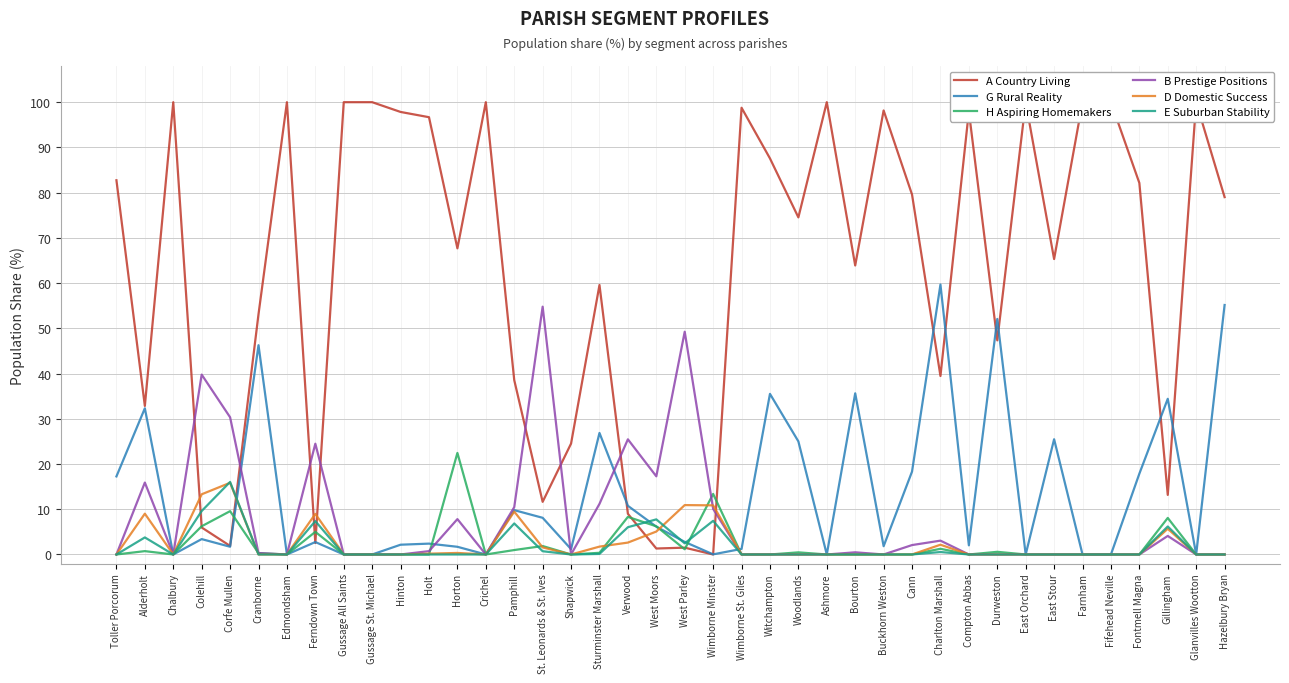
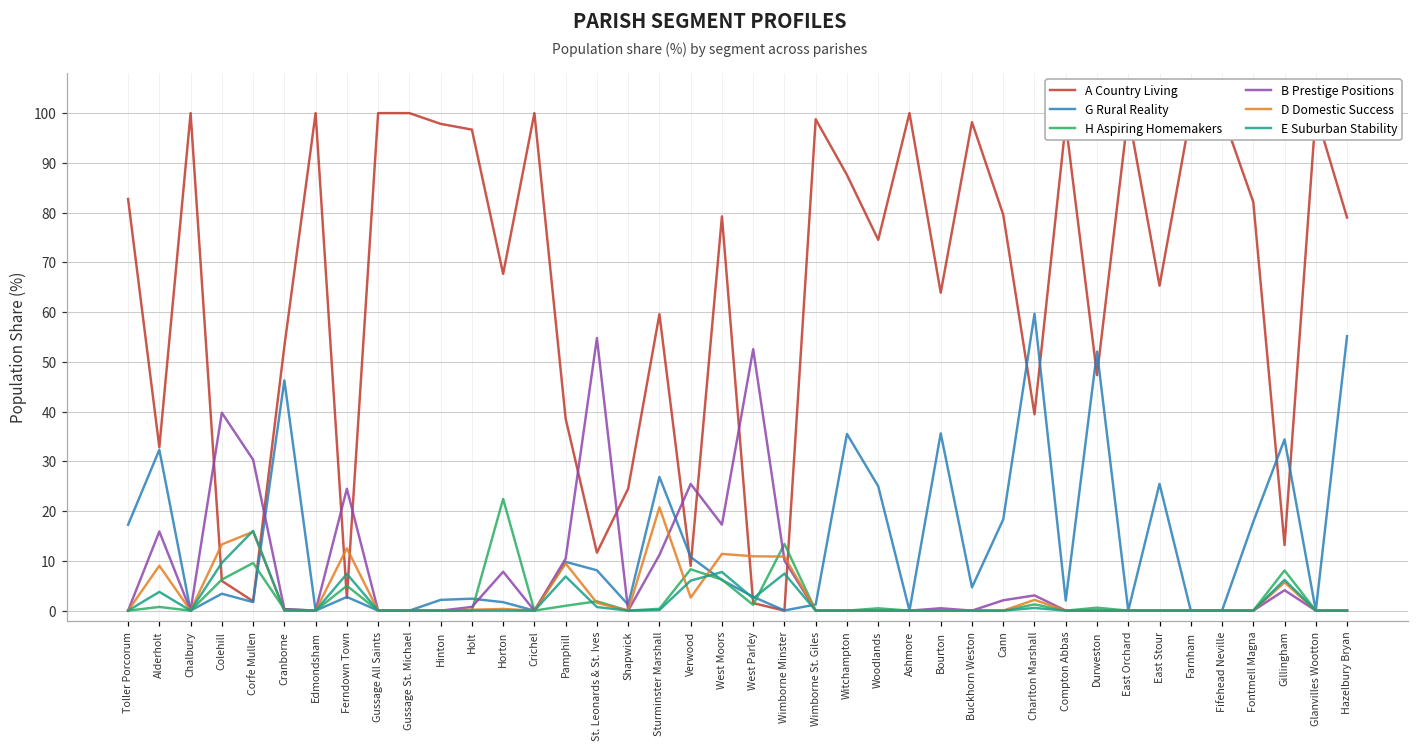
D Domestic Success, Ferndown Town: 9 -> 13
D Domestic Success, Sturminster Marshall: 2 -> 21
A Country Living, West Moors: 1 -> 79
D Domestic Success, West Moors: 5 -> 11
B Prestige Positions, West Parley: 49 -> 53
G Rural Reality, Buckhorn Weston: 2 -> 5
